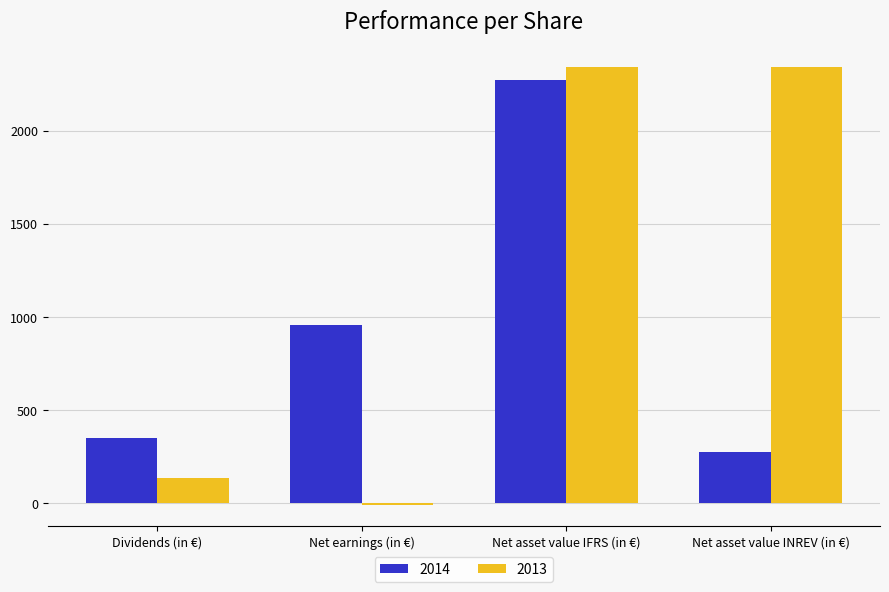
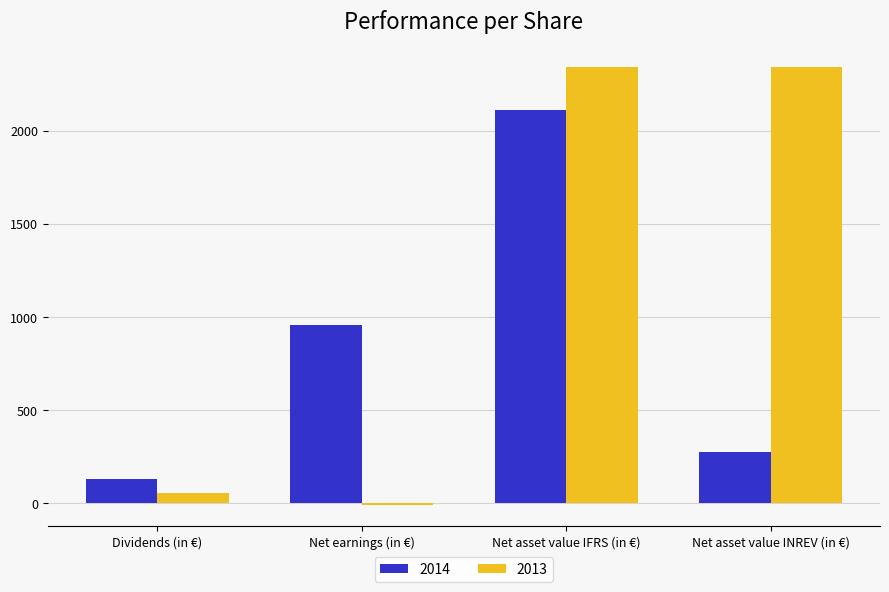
2014, Dividends (in €): 350 -> 130
2013, Dividends (in €): 140 -> 50
2014, Net asset value IFRS (in €): 2270 -> 2110
